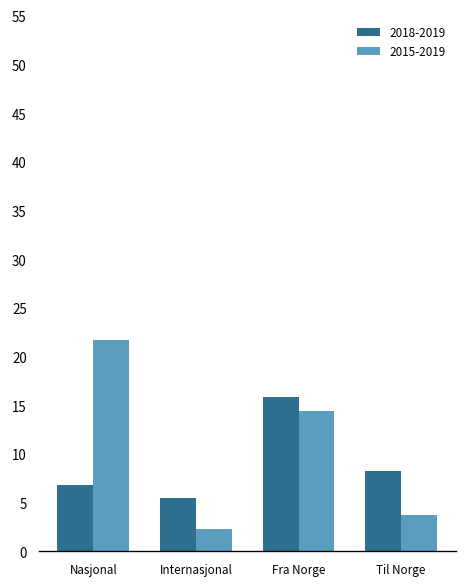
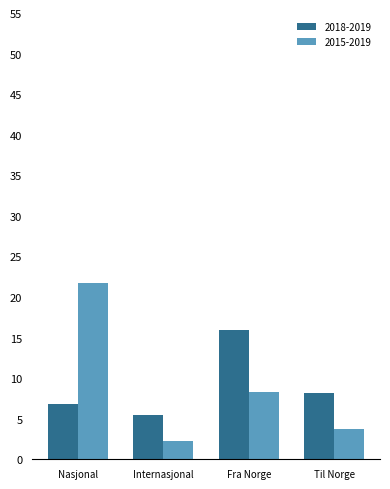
2015-2019, Fra Norge: 14 -> 8
